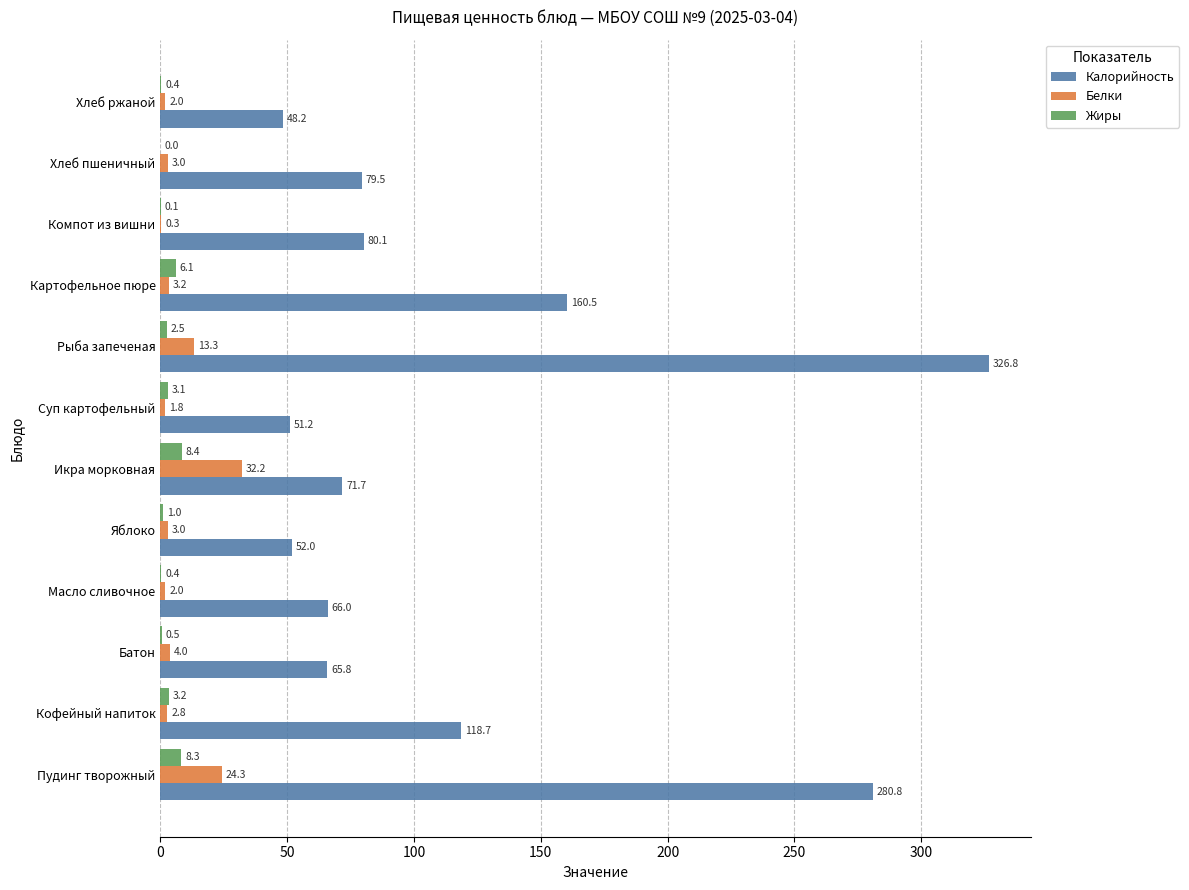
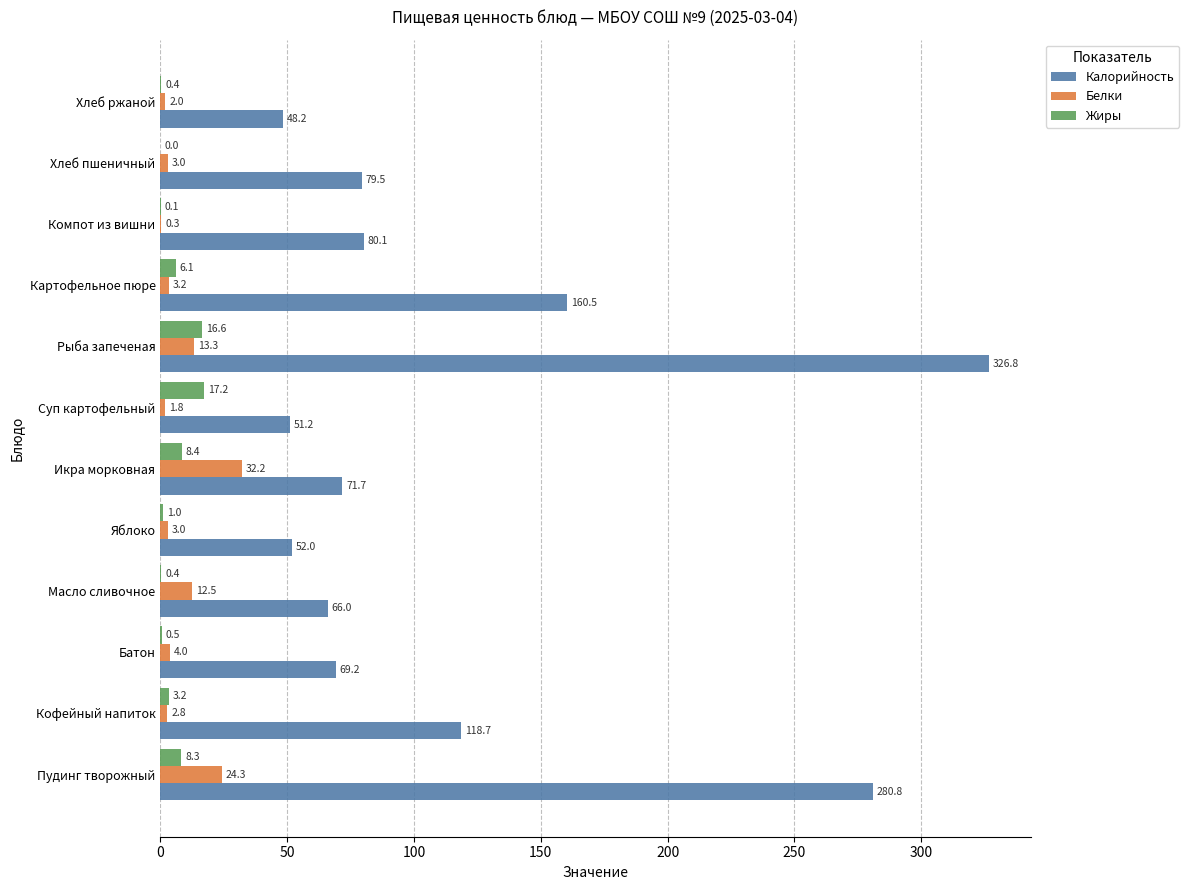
Жиры, Рыба запеченая: 2.5 -> 16.6
Жиры, Суп картофельный: 3.1 -> 17.2
Белки, Масло сливочное: 2.0 -> 12.5
Калорийность, Батон: 65.8 -> 69.2
